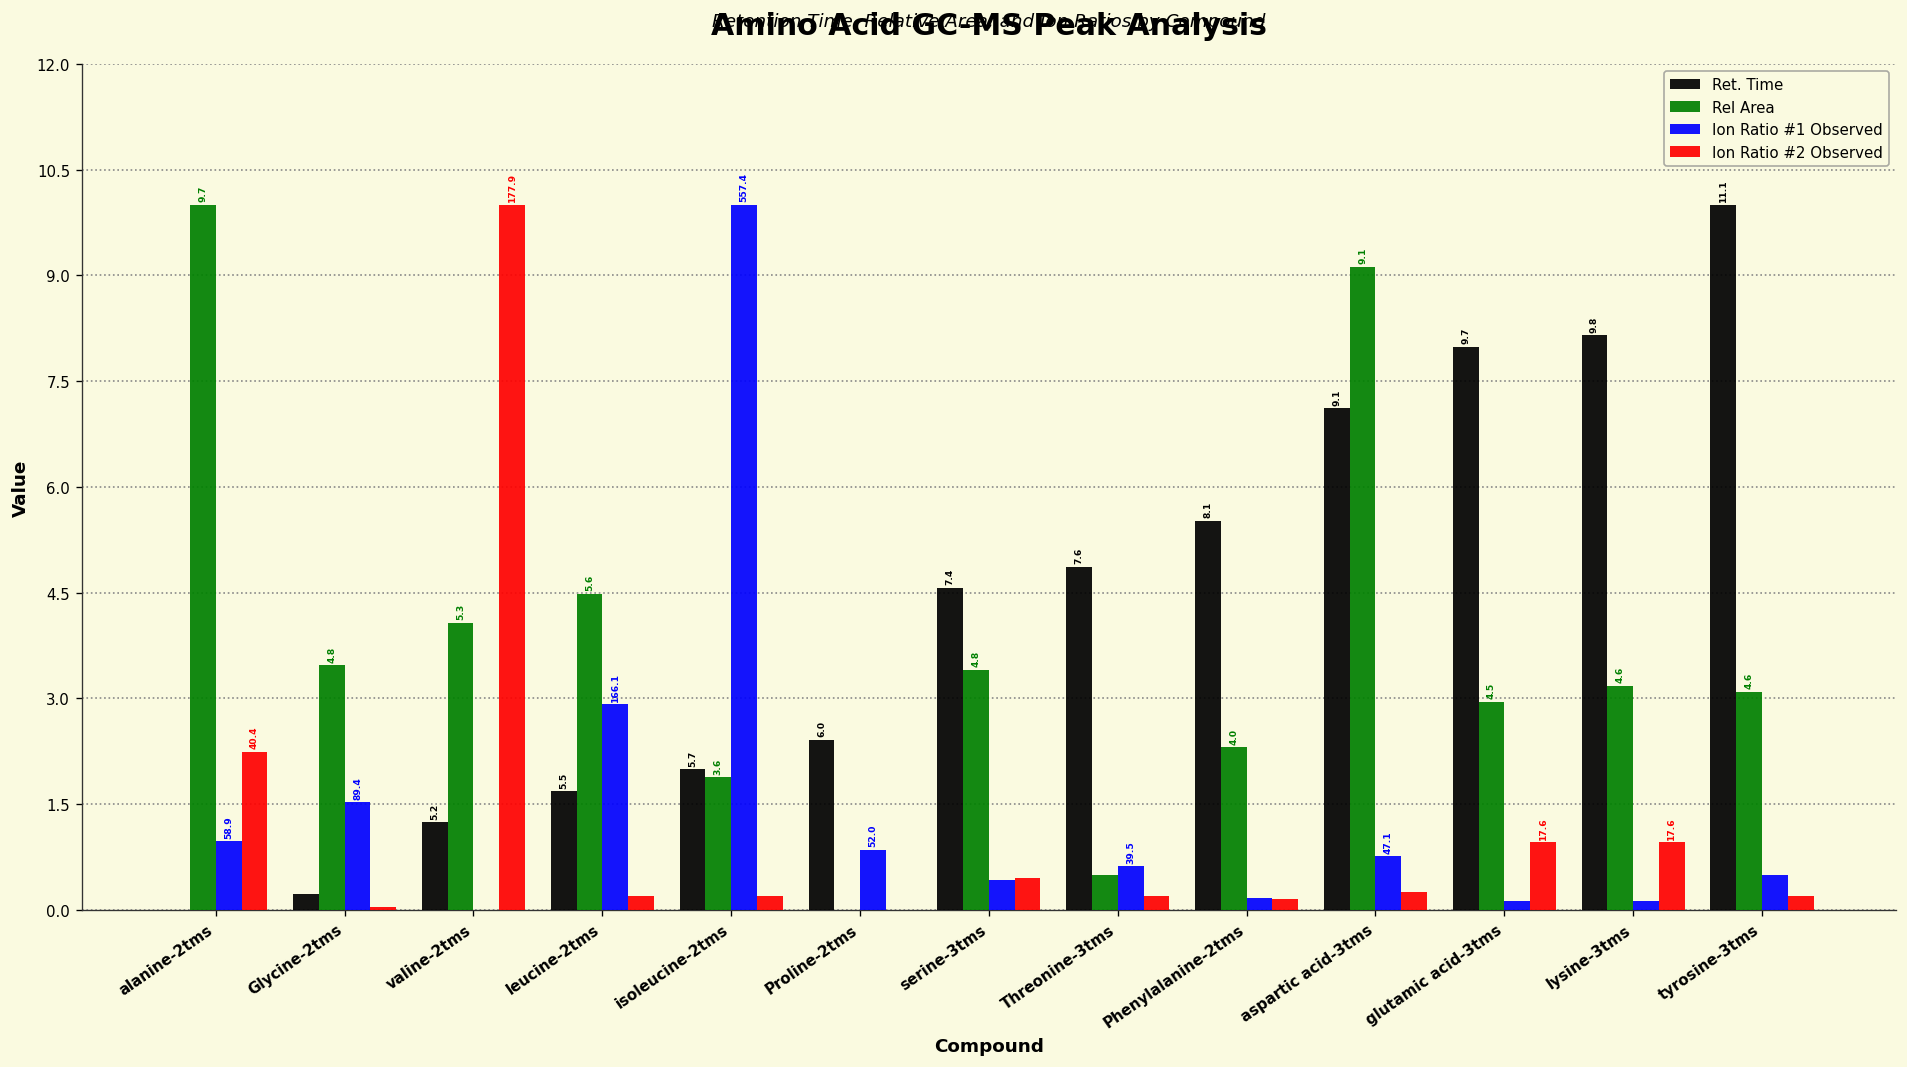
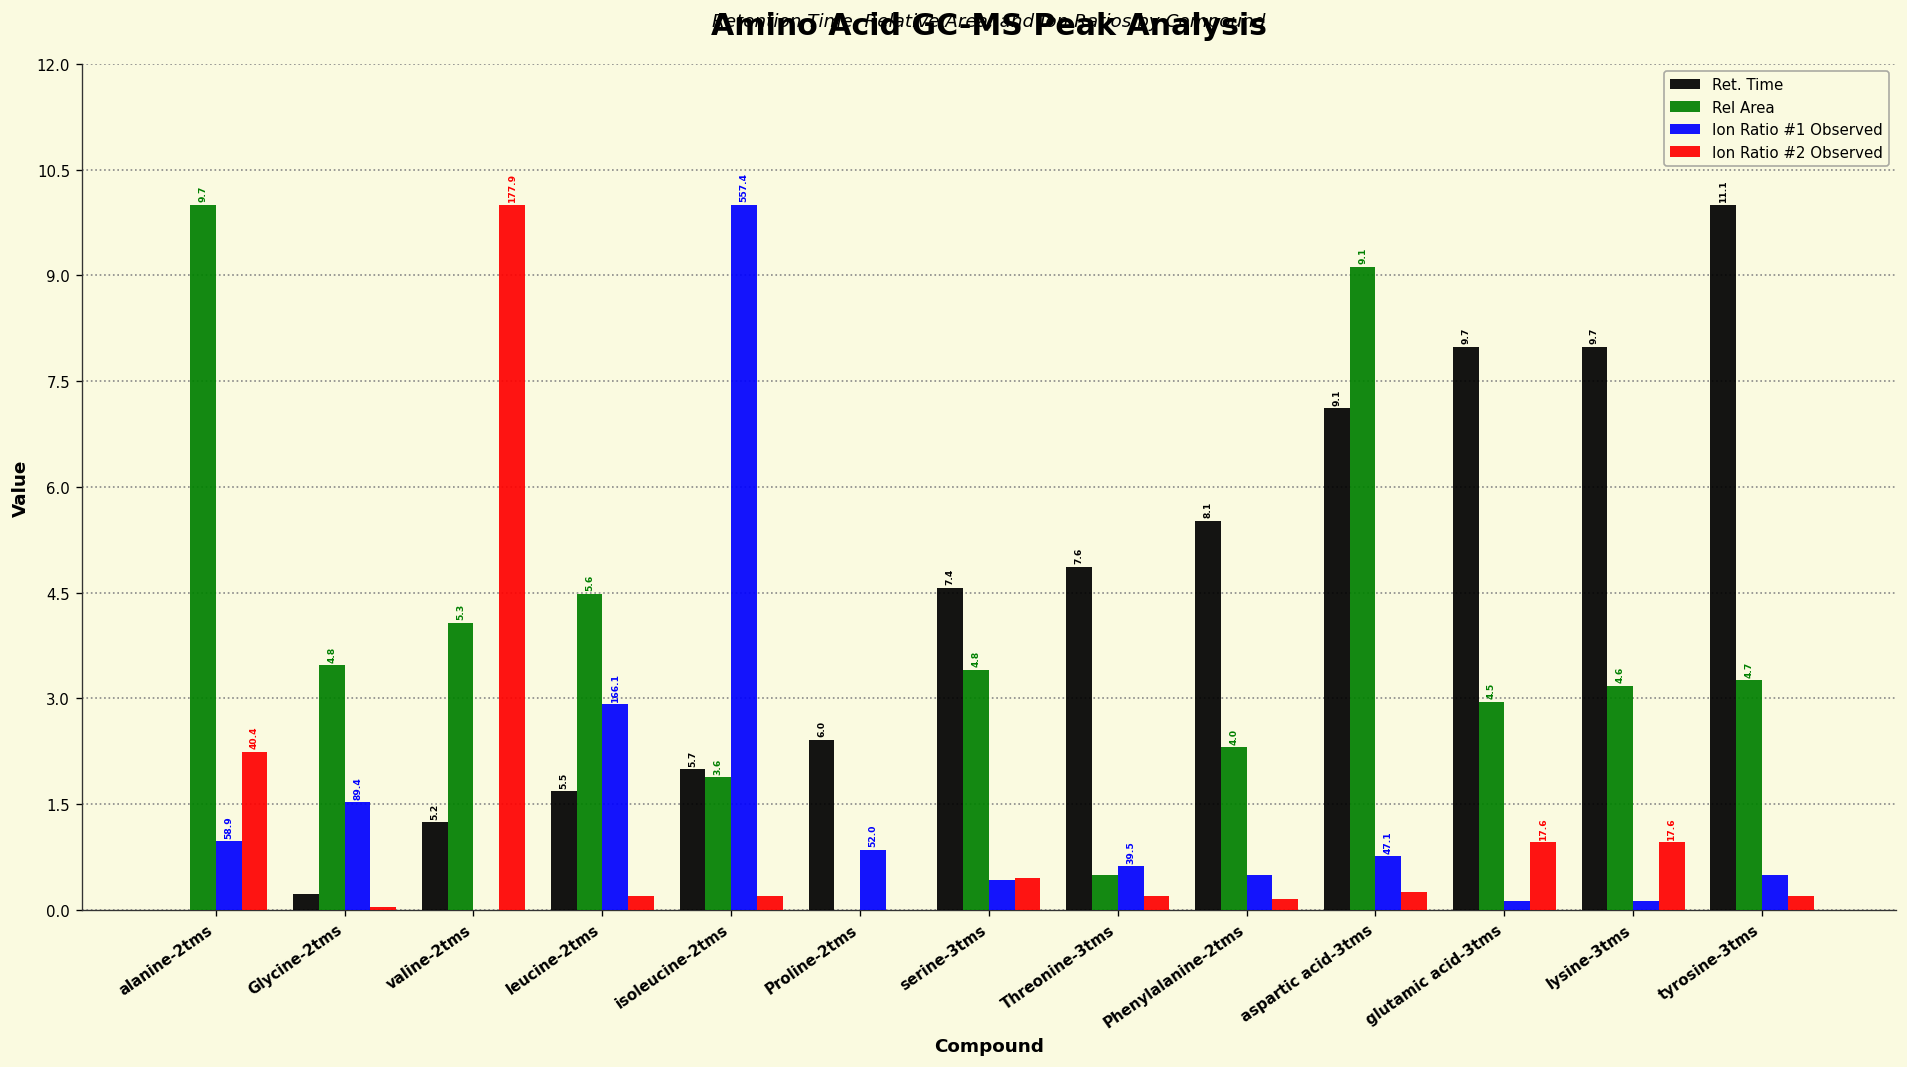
Ion Ratio #1 Observed, Phenylalanine-2tms: 0.2 -> 0.5
Ret. Time, lysine-3tms: 9.8 -> 9.7
Rel Area, tyrosine-3tms: 4.6 -> 4.7
